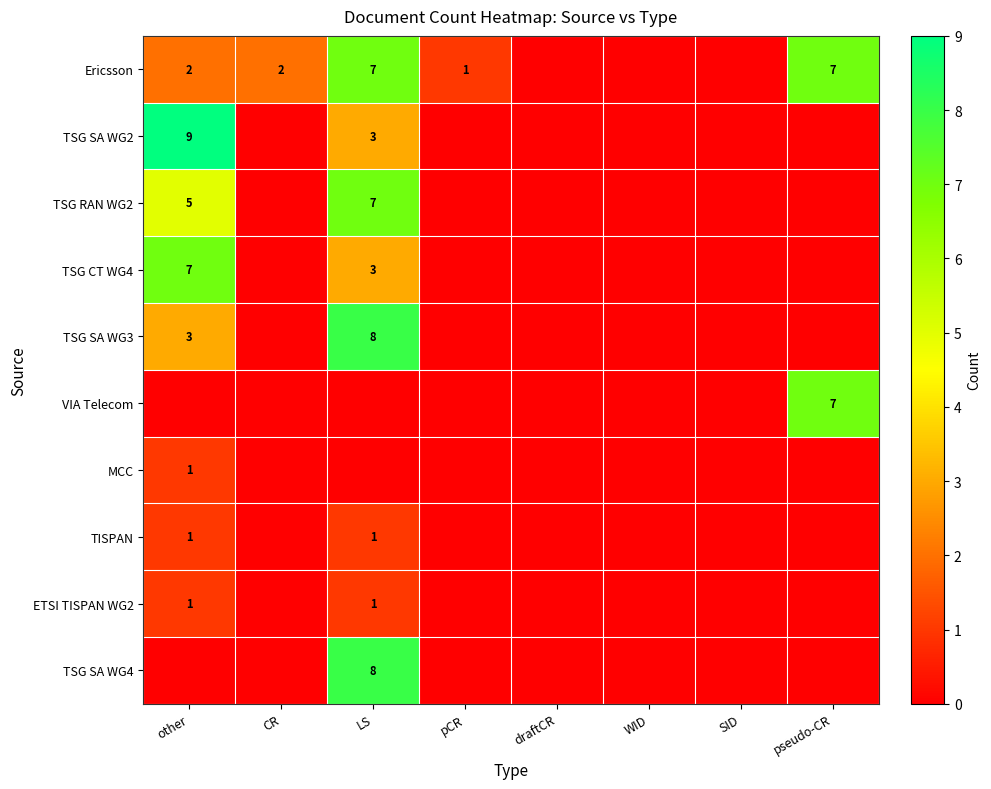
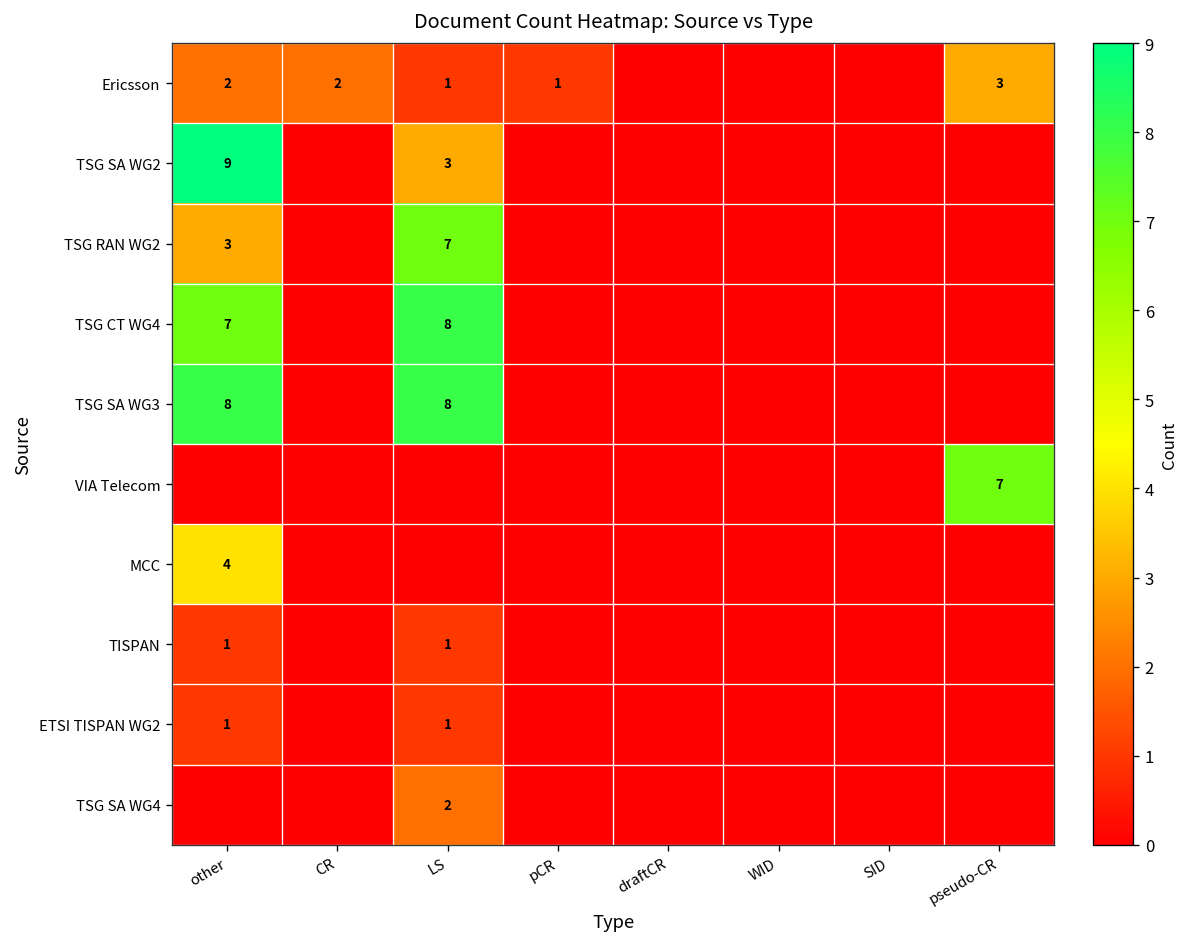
Ericsson, LS: 7 -> 1
Ericsson, pseudo-CR: 7 -> 3
TSG RAN WG2, other: 5 -> 3
TSG CT WG4, LS: 3 -> 8
TSG SA WG3, other: 3 -> 8
MCC, other: 1 -> 4
TSG SA WG4, LS: 8 -> 2
